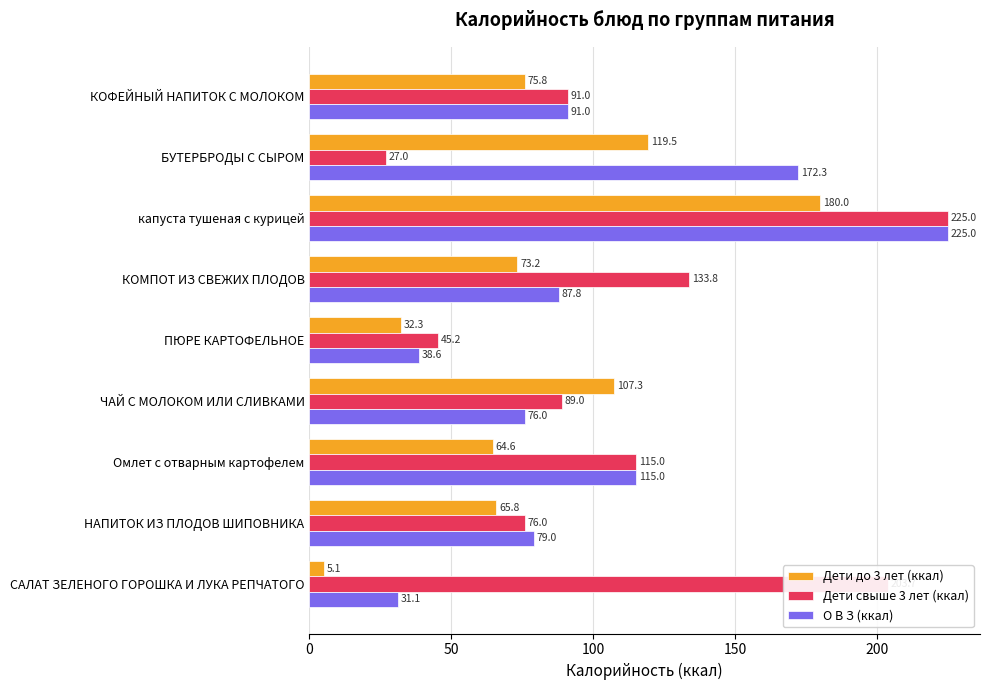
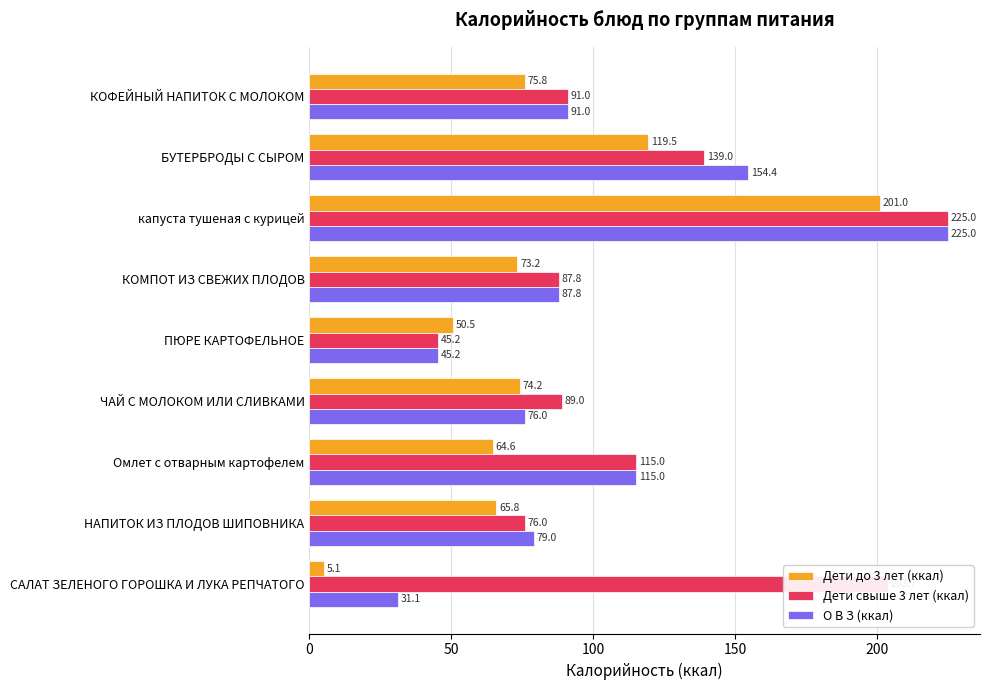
Дети свыше 3 лет (ккал), БУТЕРБРОДЫ С СЫРОМ: 27.0 -> 139.0
О В З (ккал), БУТЕРБРОДЫ С СЫРОМ: 172.3 -> 154.4
Дети до 3 лет (ккал), капуста тушеная с курицей: 180.0 -> 201.0
Дети свыше 3 лет (ккал), КОМПОТ ИЗ СВЕЖИХ ПЛОДОВ: 133.8 -> 87.8
Дети до 3 лет (ккал), ПЮРЕ КАРТОФЕЛЬНОЕ: 32.3 -> 50.5
О В З (ккал), ПЮРЕ КАРТОФЕЛЬНОЕ: 38.6 -> 45.2
Дети до 3 лет (ккал), ЧАЙ С МОЛОКОМ ИЛИ СЛИВКАМИ: 107.3 -> 74.2
